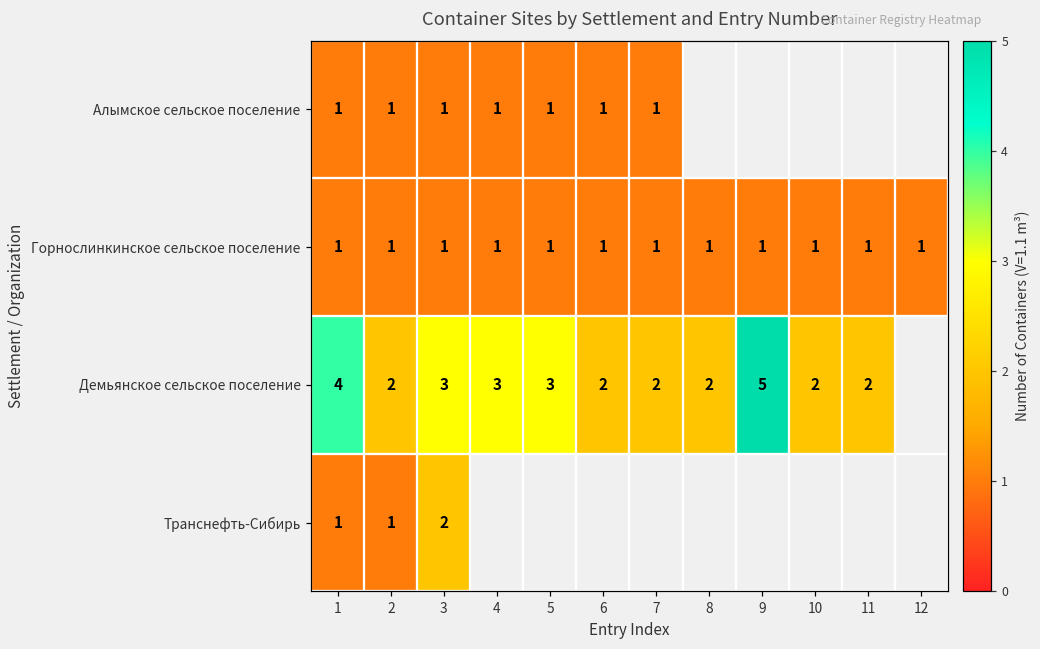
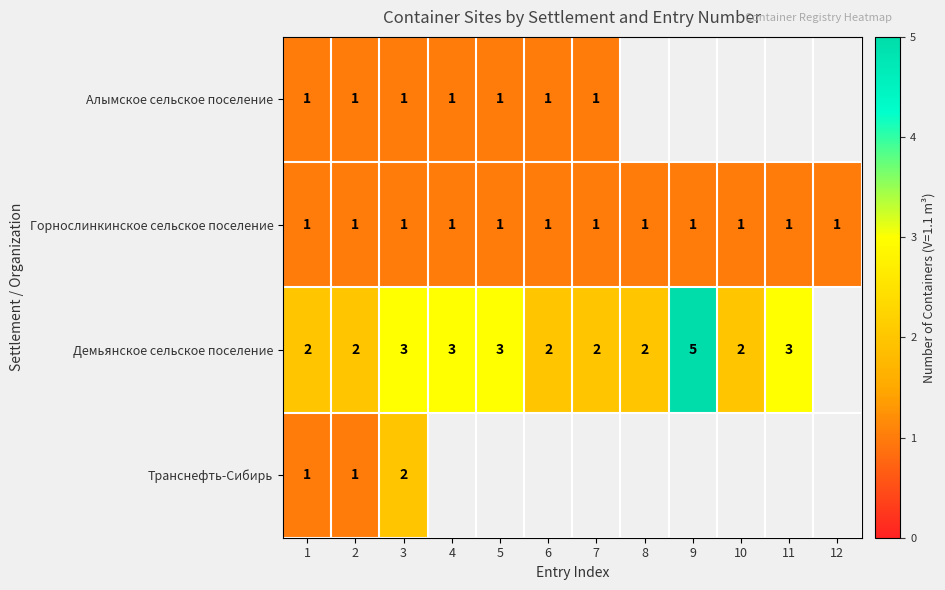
Демьянское сельское поселение, 1: 4 -> 2
Демьянское сельское поселение, 11: 2 -> 3
